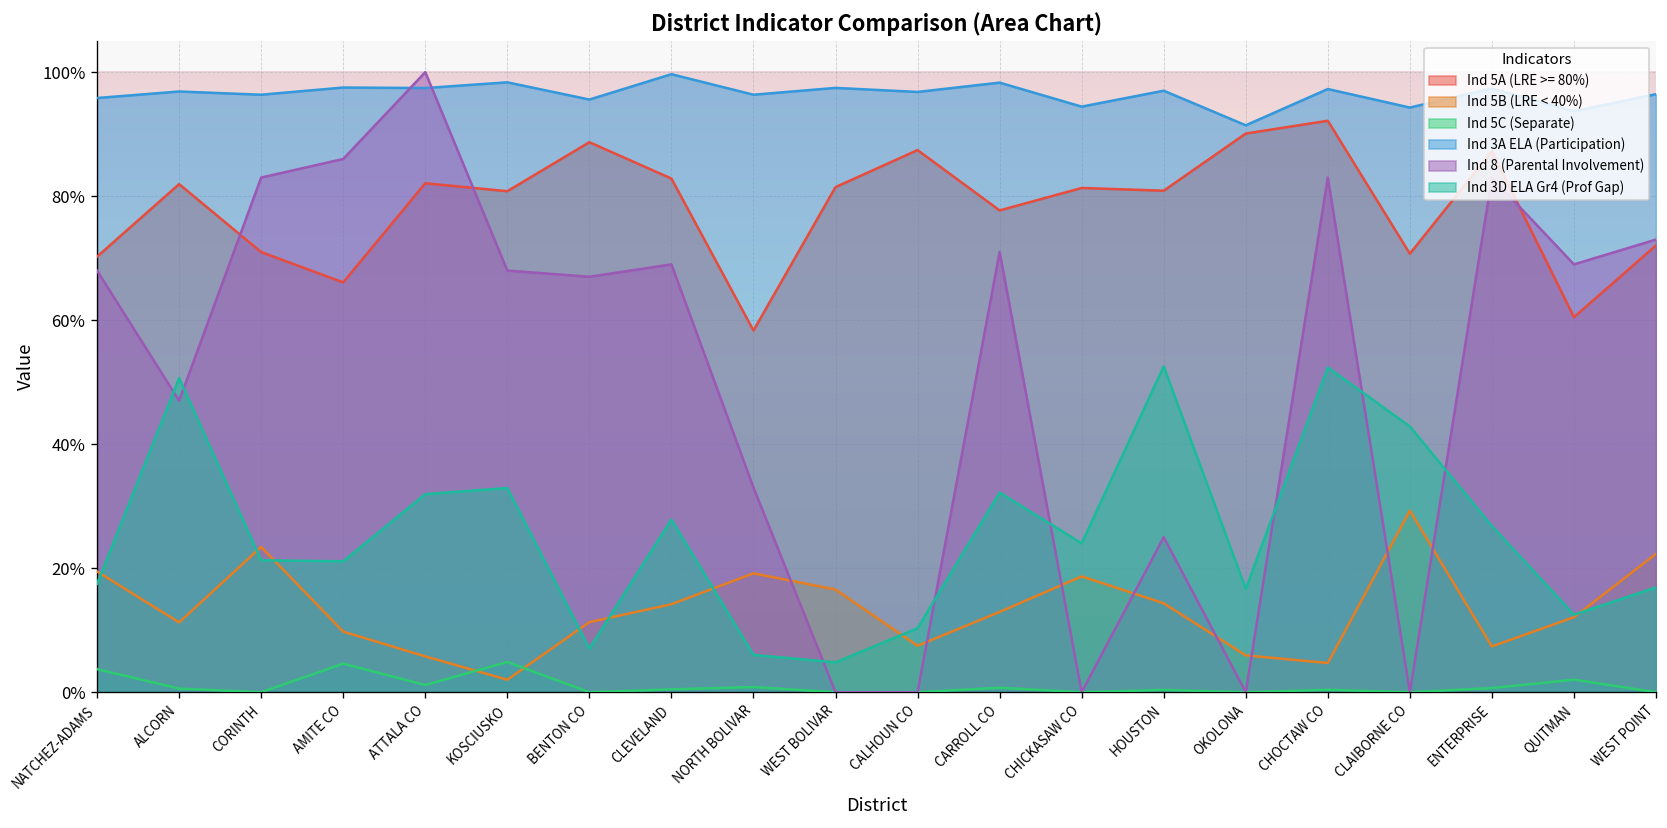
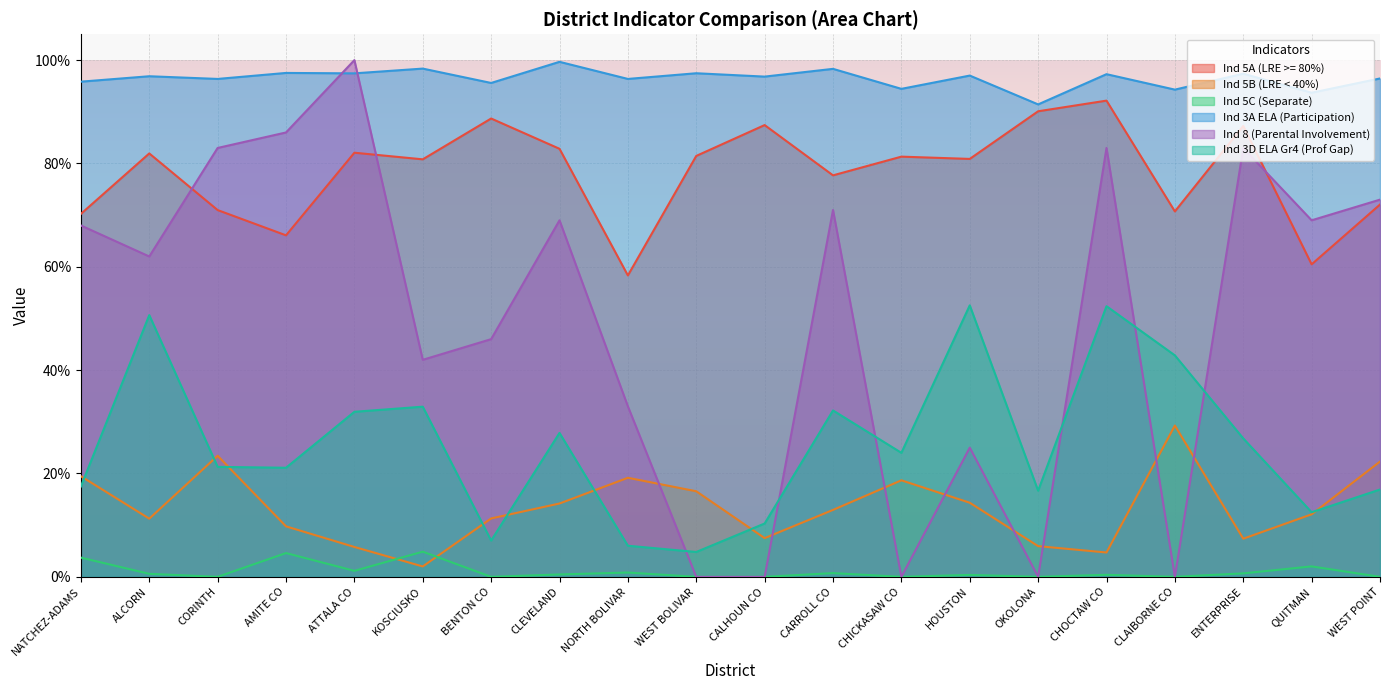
Ind 8 (Parental Involvement), ALCORN: 47% -> 62%
Ind 8 (Parental Involvement), KOSCIUSKO: 68% -> 42%
Ind 8 (Parental Involvement), BENTON CO: 67% -> 46%
